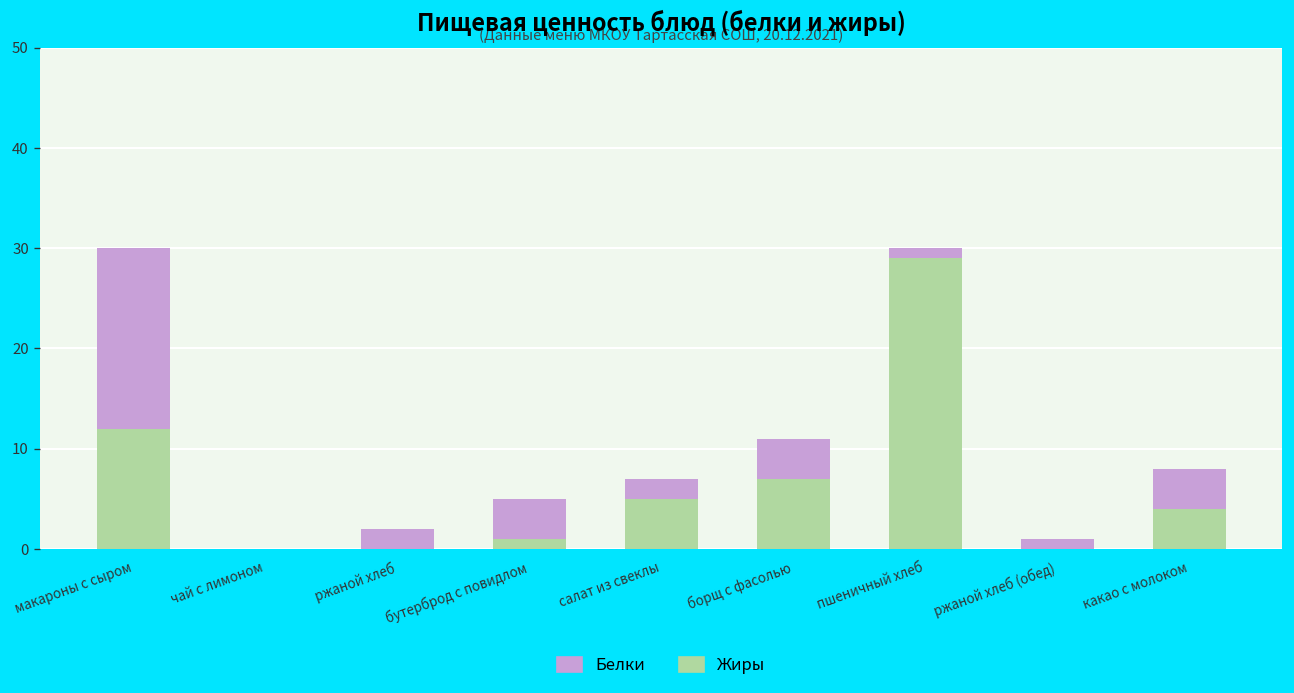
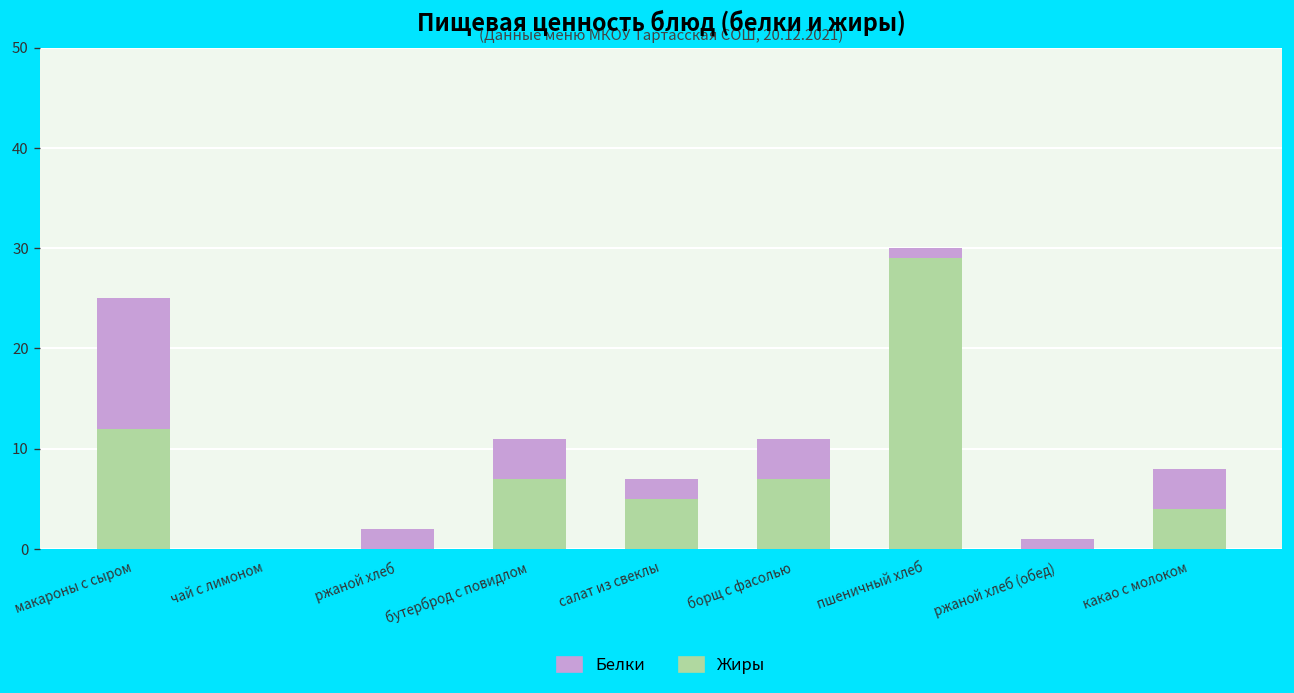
Белки, макароны с сыром: 18 -> 13
Жиры, бутерброд с повидлом: 1 -> 7
